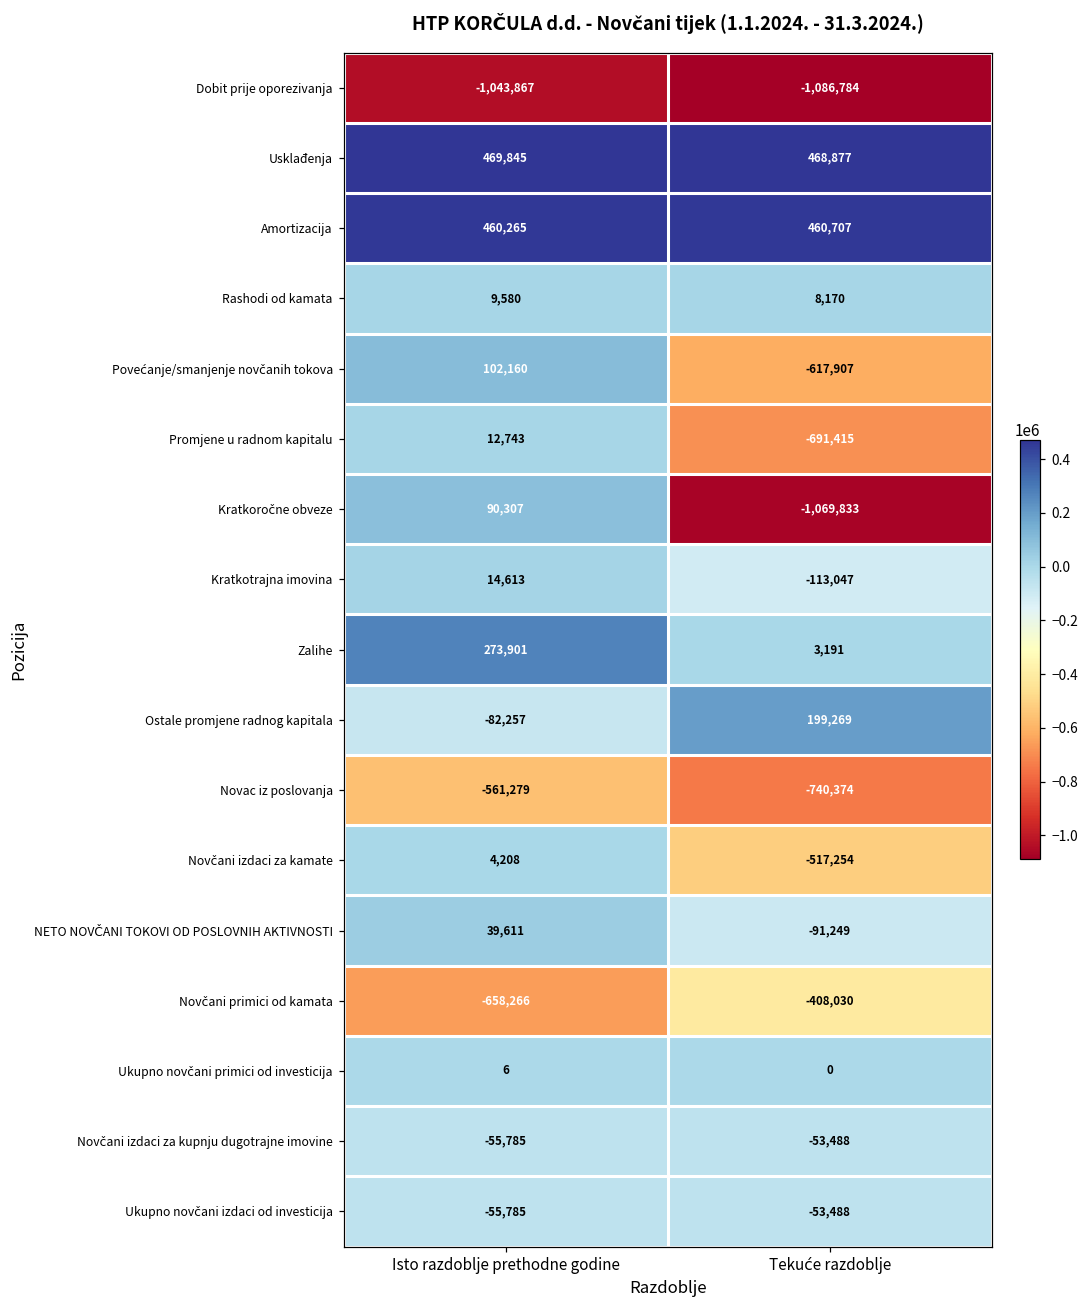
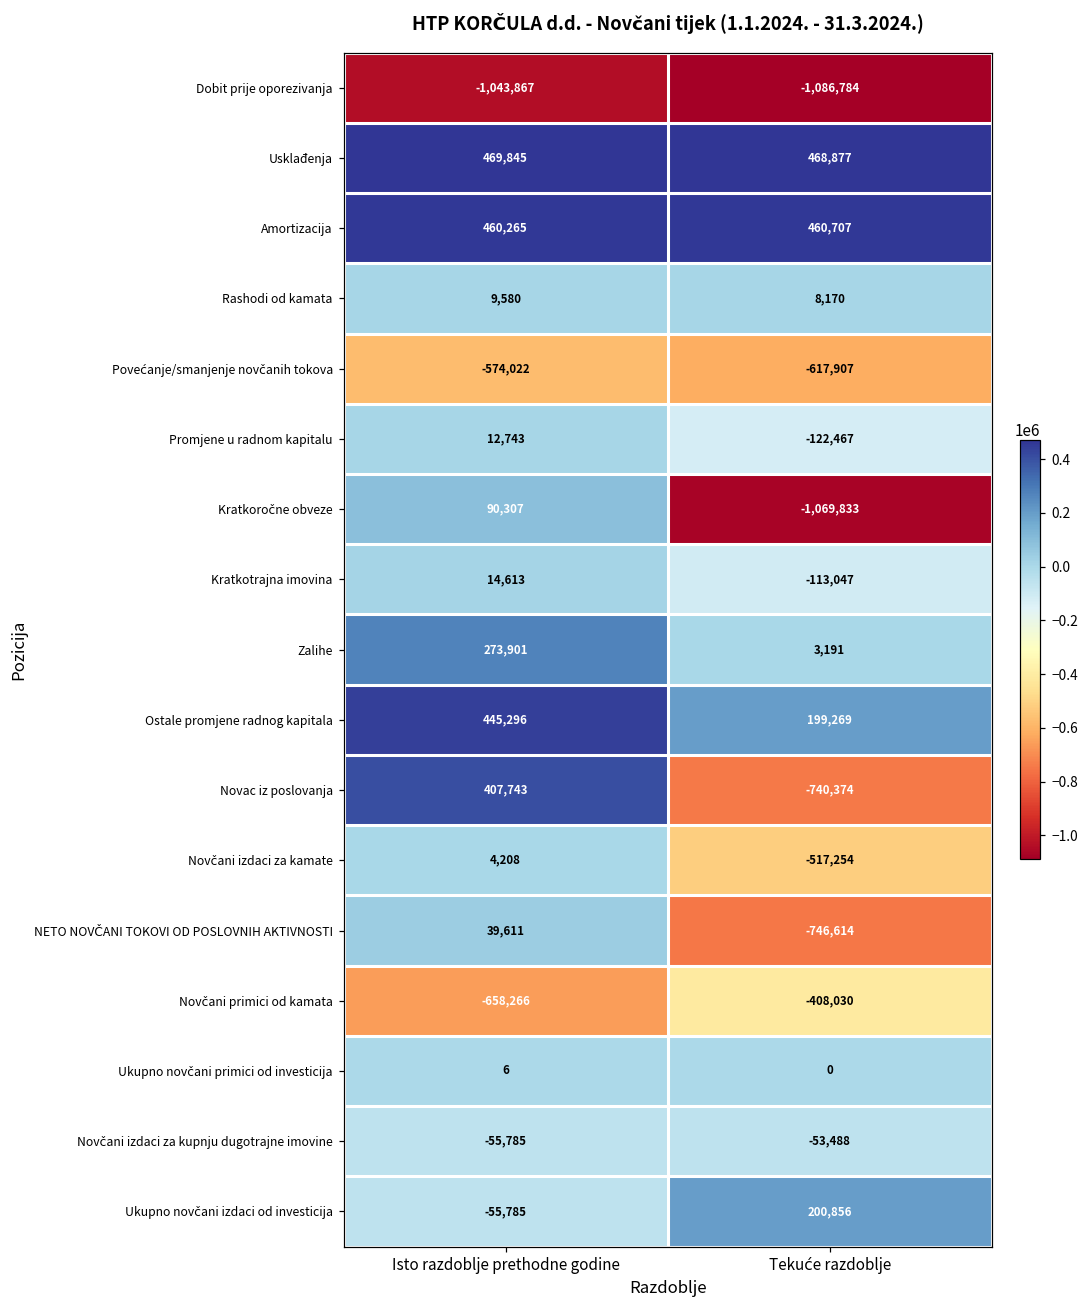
Povećanje/smanjenje novčanih tokova, Isto razdoblje prethodne godine: 102,160 -> -574,022
Promjene u radnom kapitalu, Tekuće razdoblje: -691,415 -> -122,467
Ostale promjene radnog kapitala, Isto razdoblje prethodne godine: -82,257 -> 445,296
Novac iz poslovanja, Isto razdoblje prethodne godine: -561,279 -> 407,743
NETO NOVČANI TOKOVI OD POSLOVNIH AKTIVNOSTI, Tekuće razdoblje: -91,249 -> -746,614
Ukupno novčani izdaci od investicija, Tekuće razdoblje: -53,488 -> 200,856
